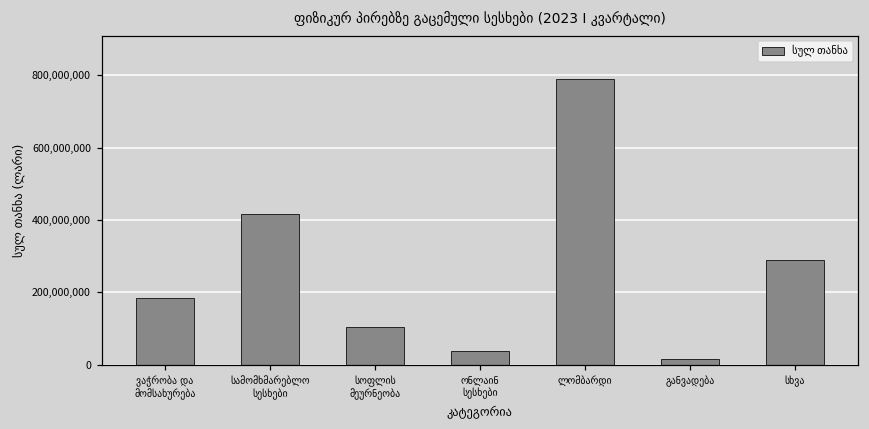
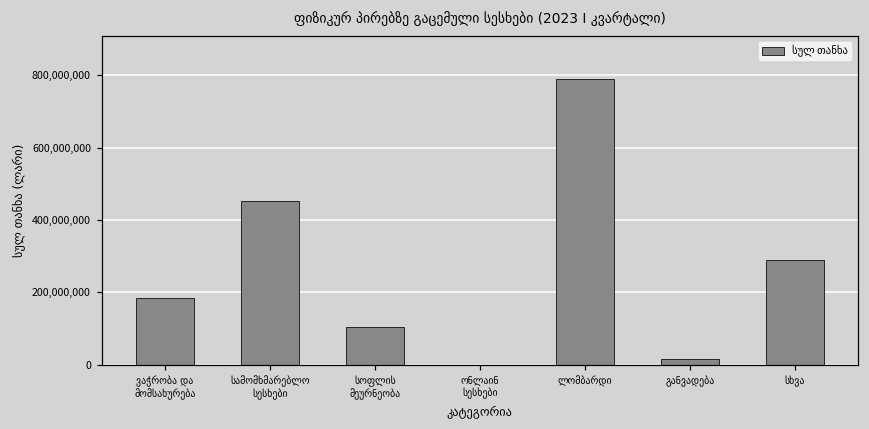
სამომხმარებლო სესხები: 420,000,000 -> 450,000,000
ონლაინ სესხები: 40,000,000 -> 0
